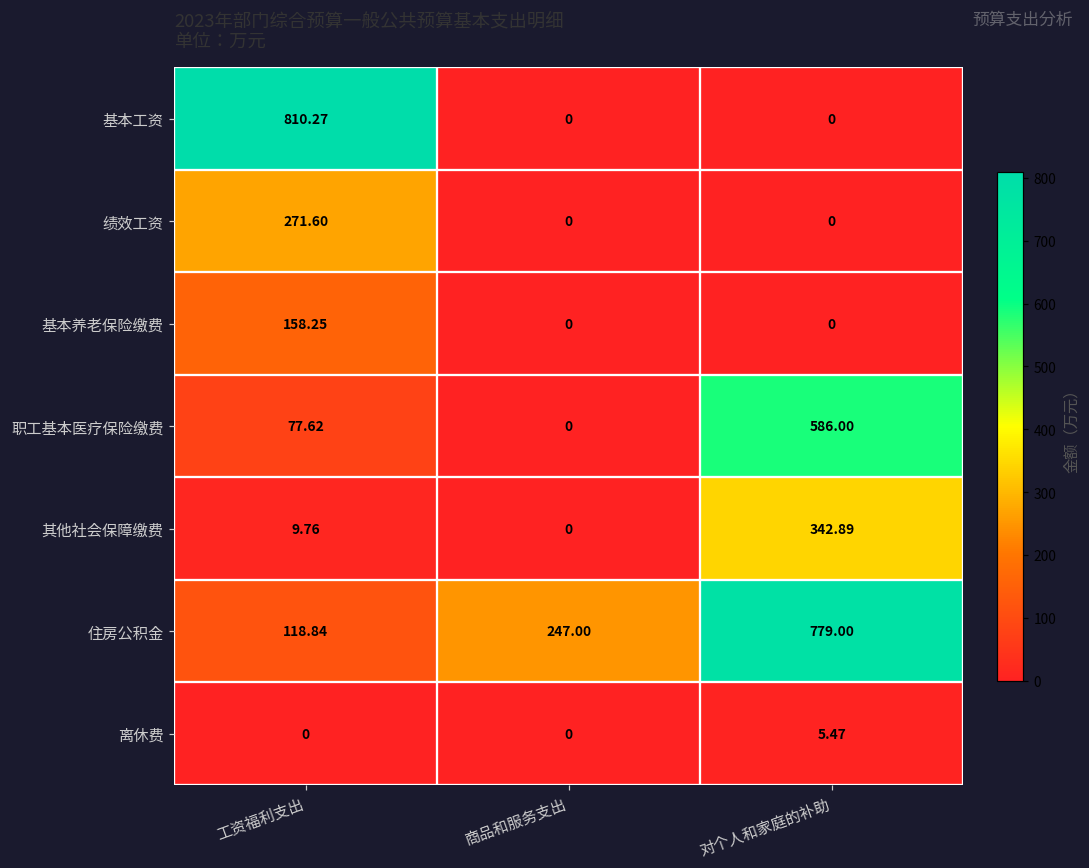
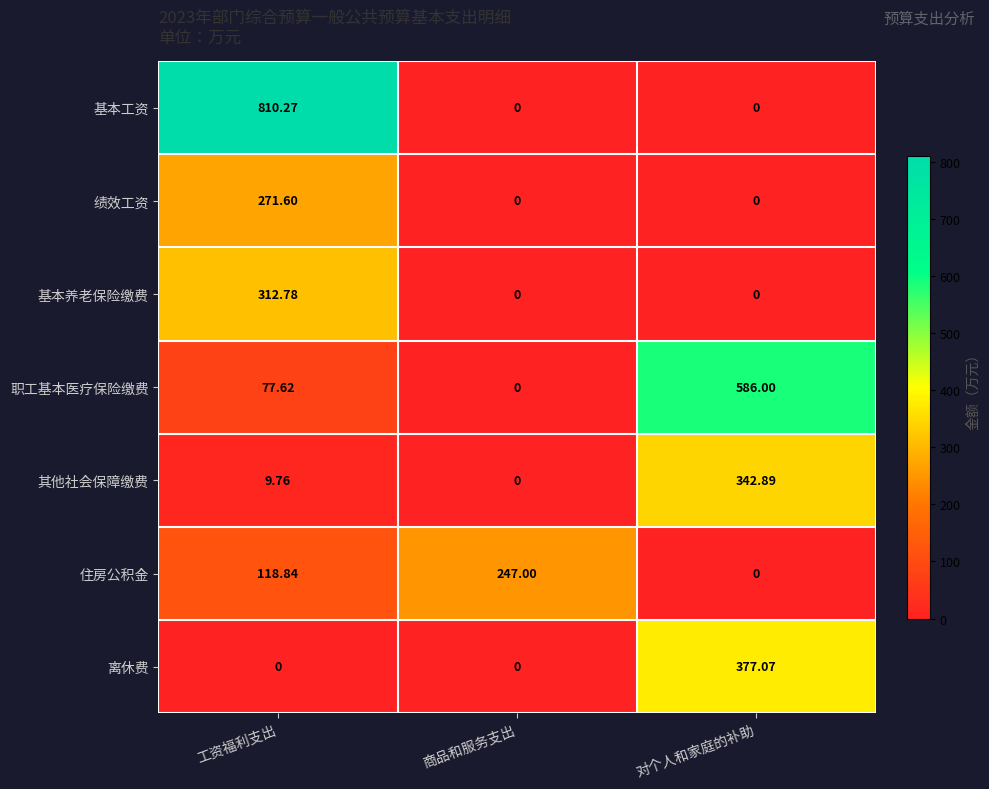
基本养老保险缴费, 工资福利支出: 158.25 -> 312.78
住房公积金, 对个人和家庭的补助: 779.00 -> 0
离休费, 对个人和家庭的补助: 5.47 -> 377.07
